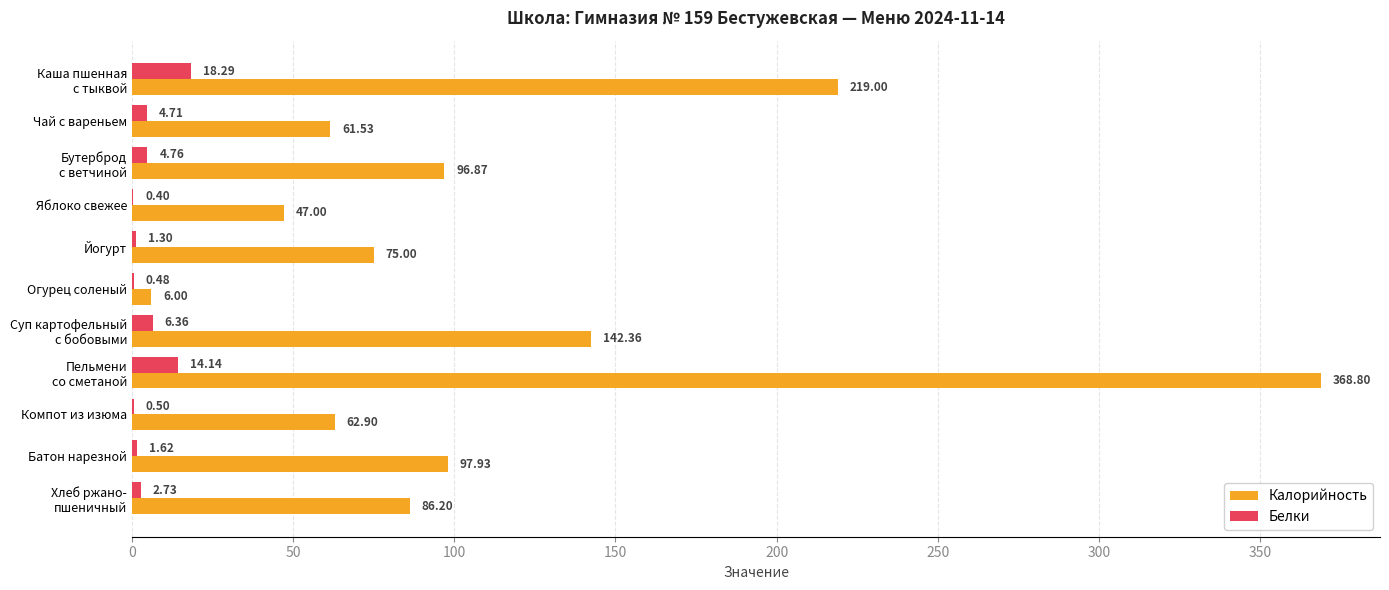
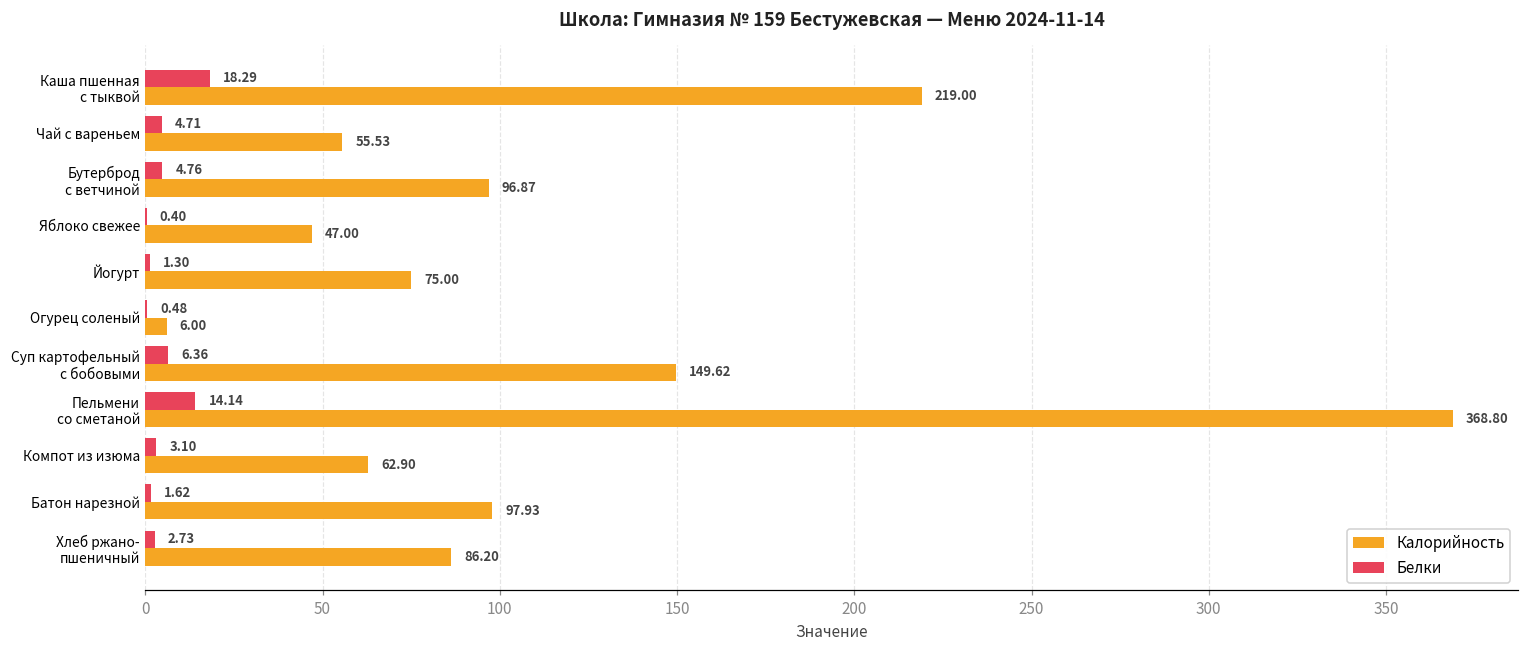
Калорийность, Чай с вареньем: 61.53 -> 55.53
Калорийность, Суп картофельный с бобовыми: 142.36 -> 149.62
Белки, Компот из изюма: 0.50 -> 3.10
